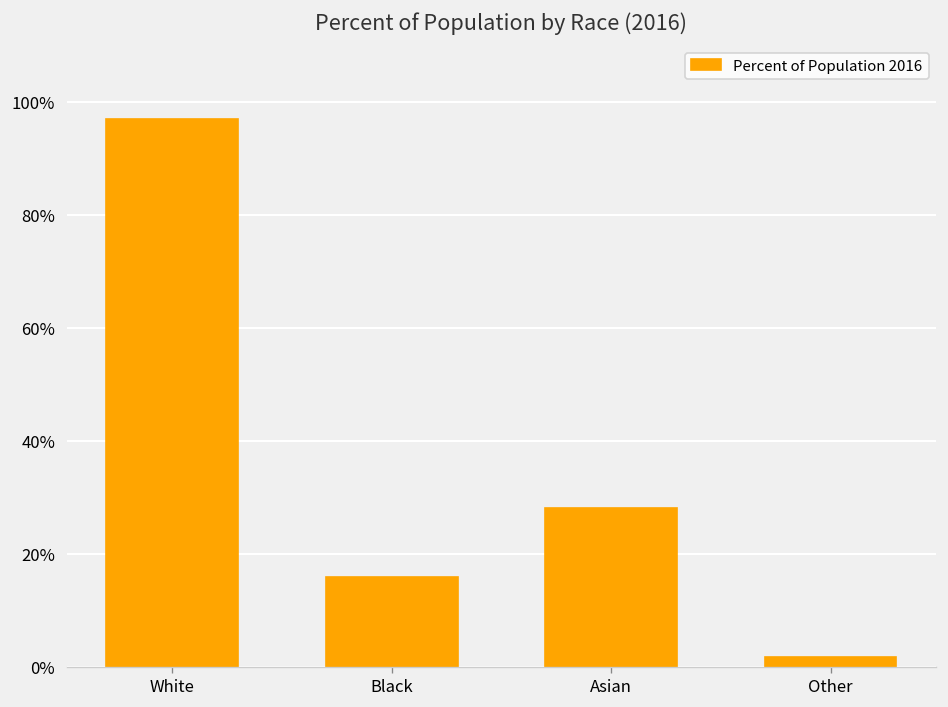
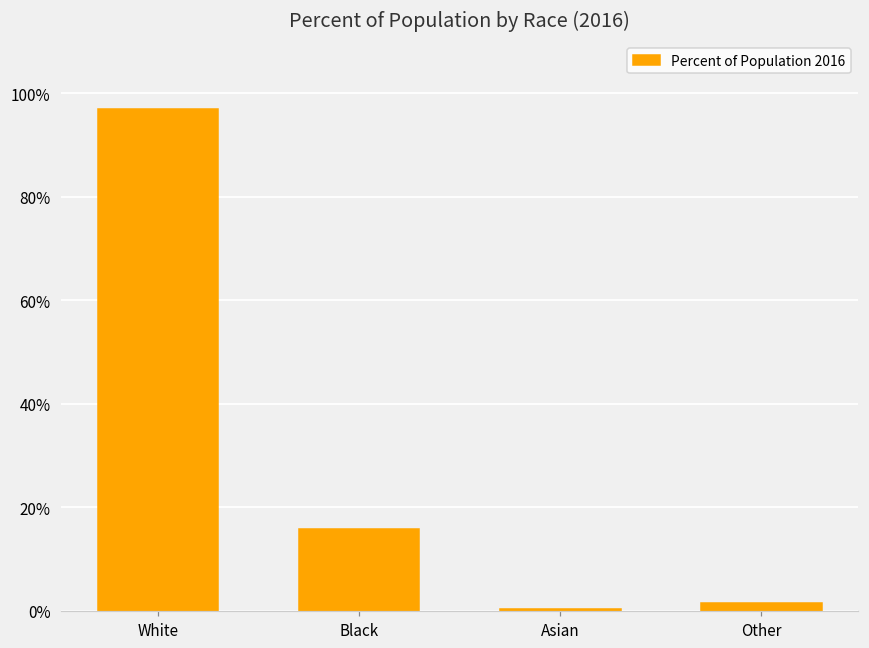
Asian: 28% -> 0%
